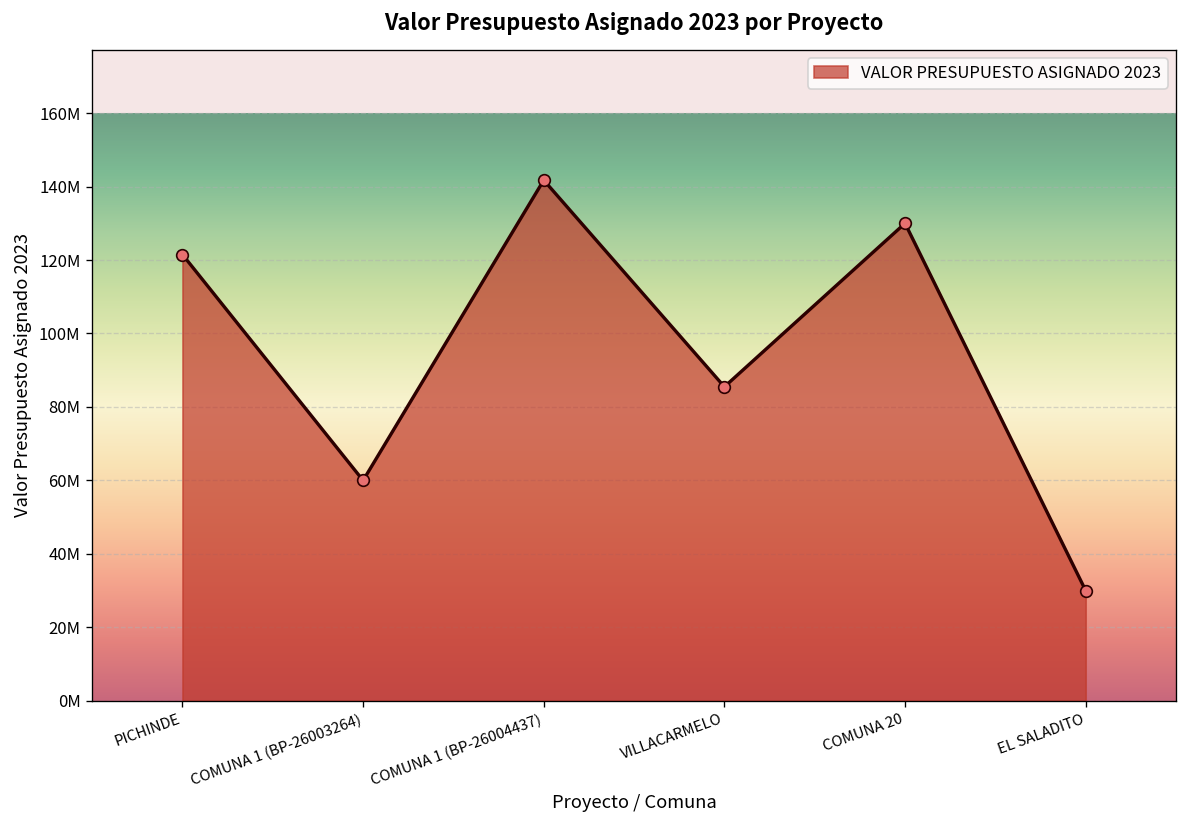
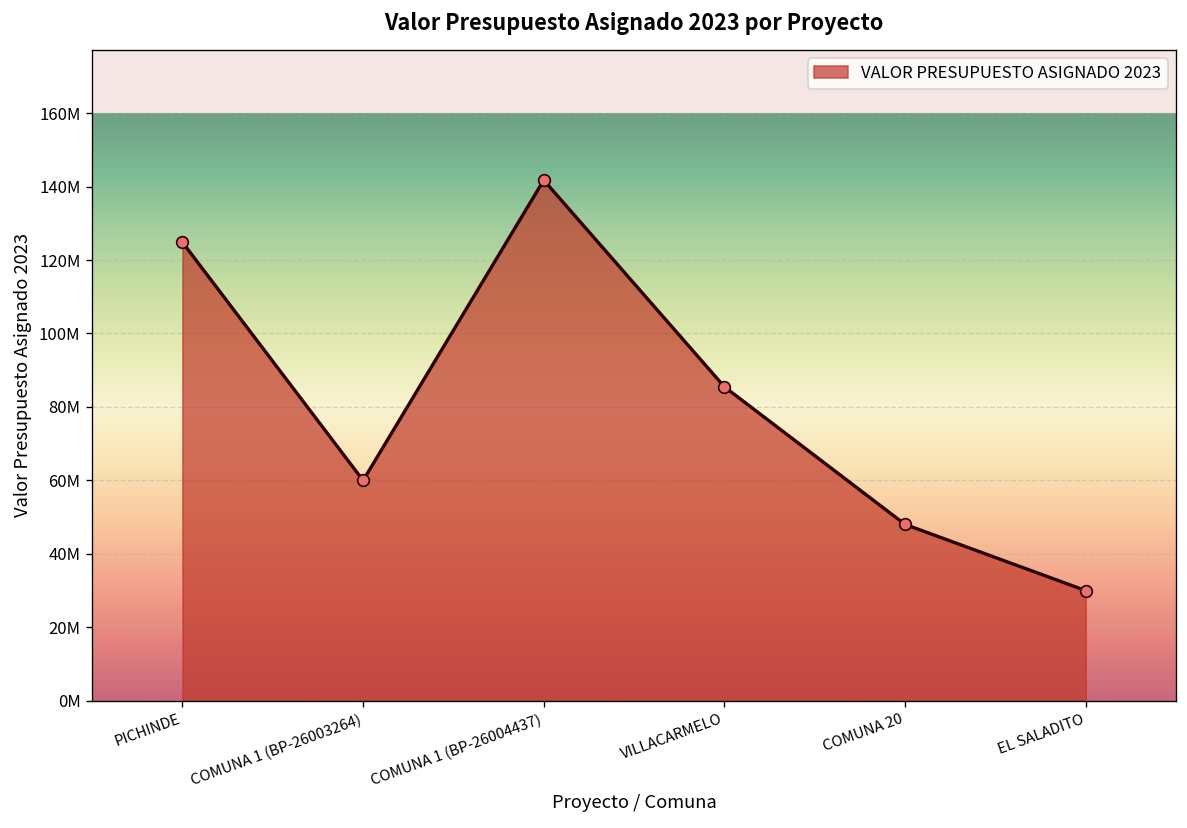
PICHINDE: 122000000 -> 125000000
COMUNA 20: 130000000 -> 48000000
